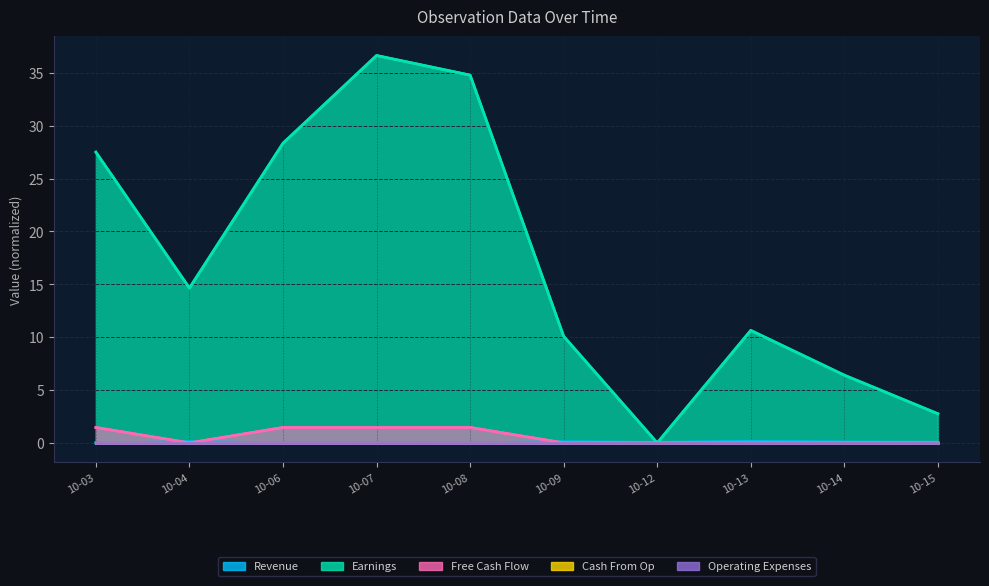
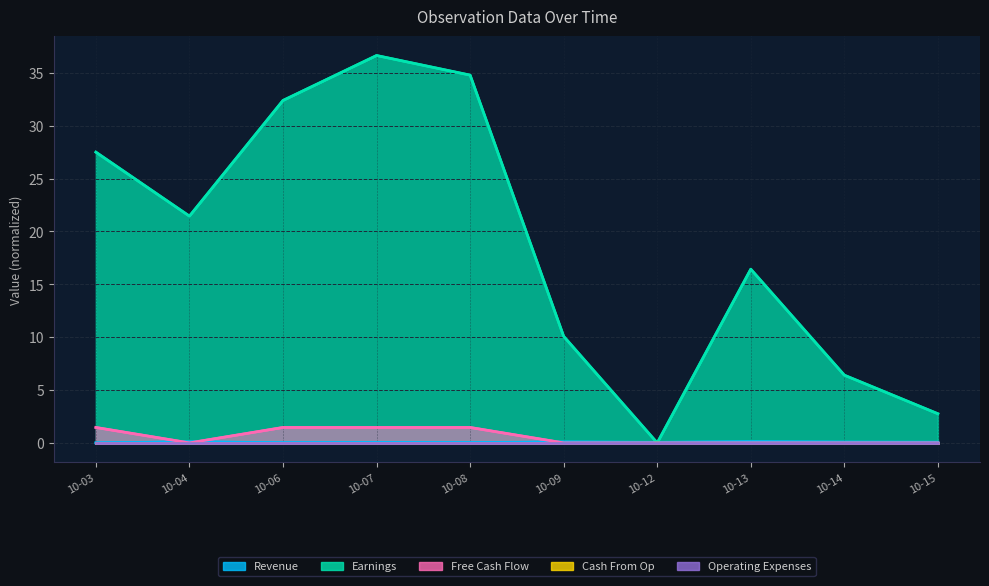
Earnings, 10-04: 14.6 -> 21.4
Earnings, 10-06: 28.3 -> 32.4
Earnings, 10-13: 10.6 -> 16.4
